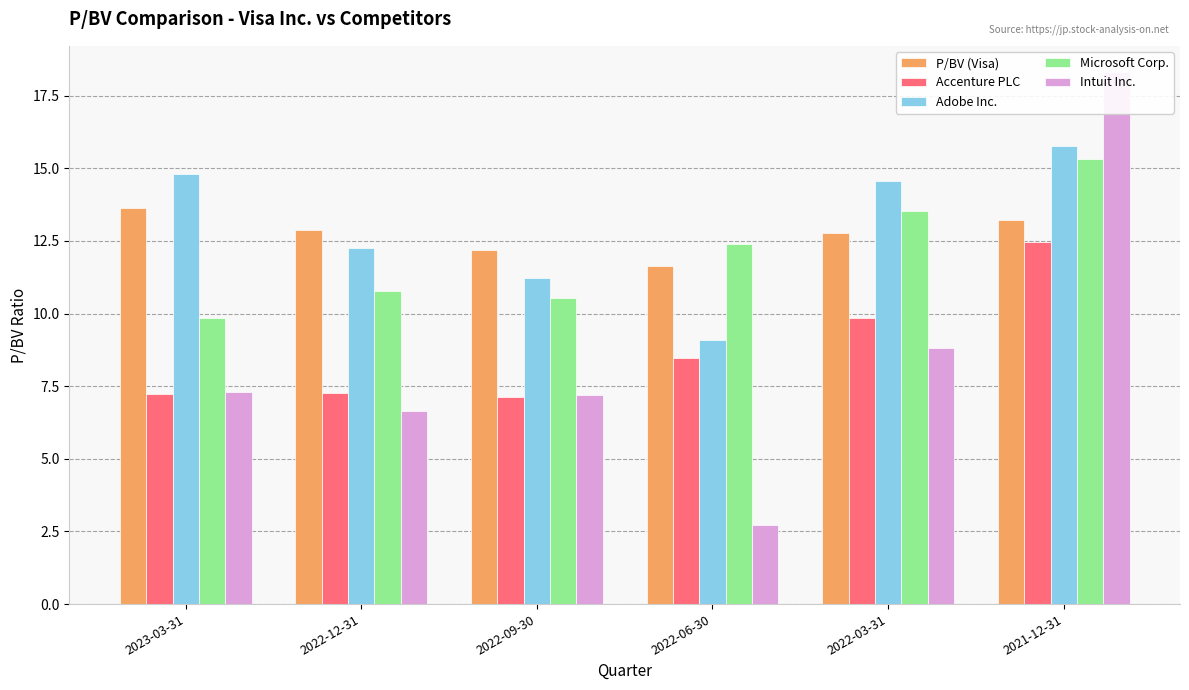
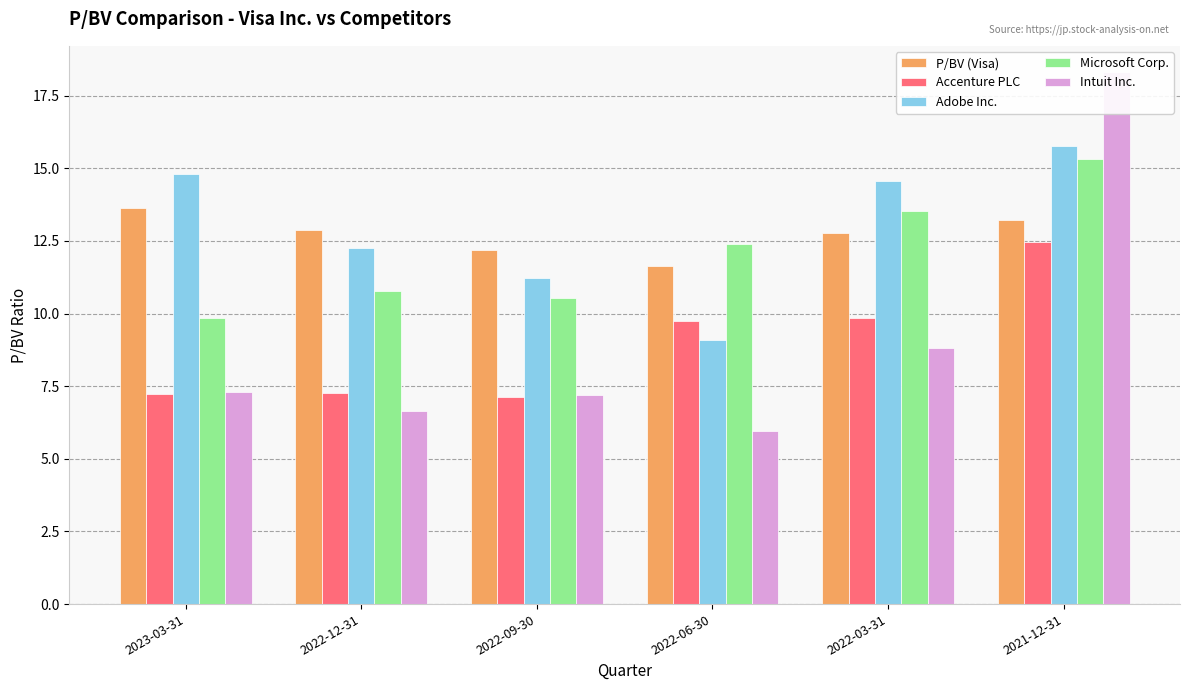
Accenture PLC, 2022-06-30: 8.5 -> 9.7
Intuit Inc., 2022-06-30: 2.7 -> 6.0
